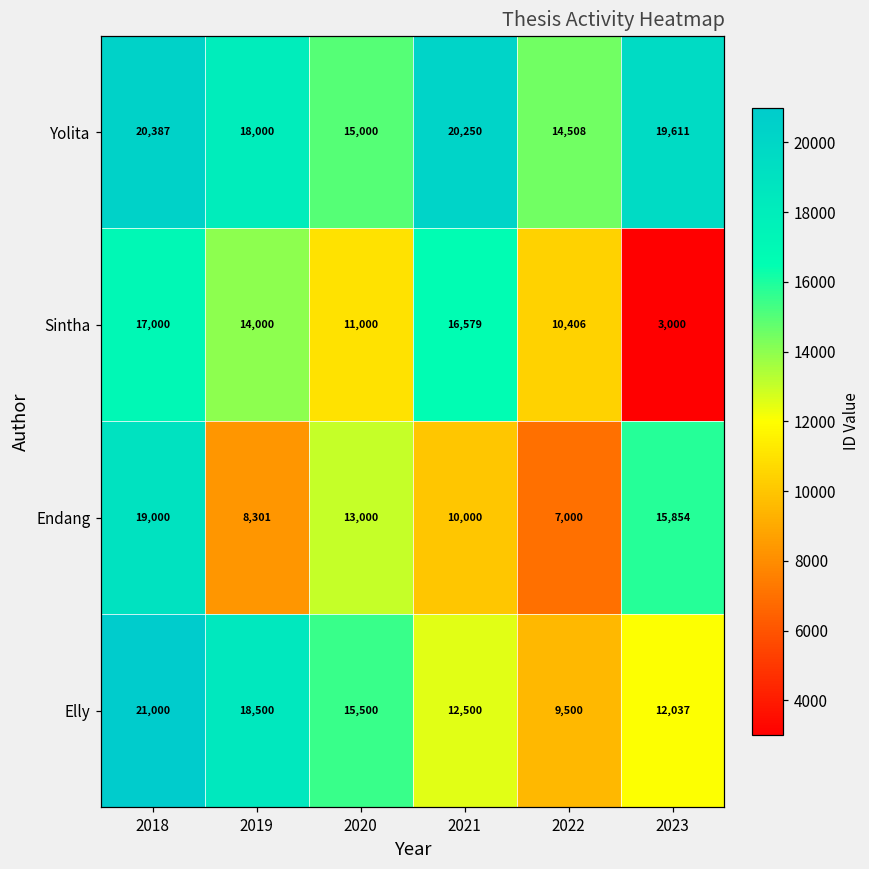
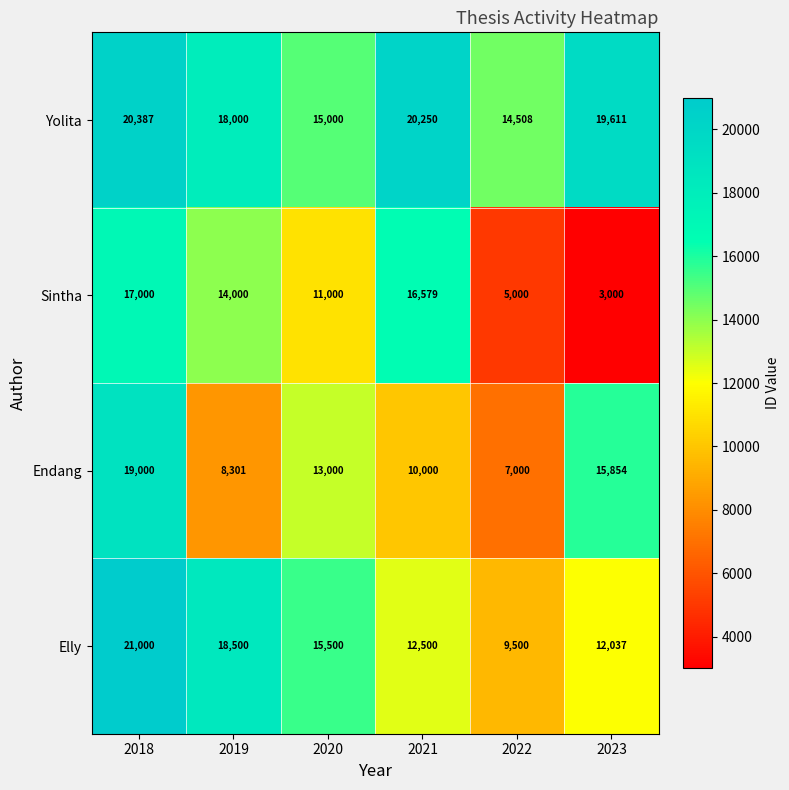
Sintha, 2022: 10,406 -> 5,000
